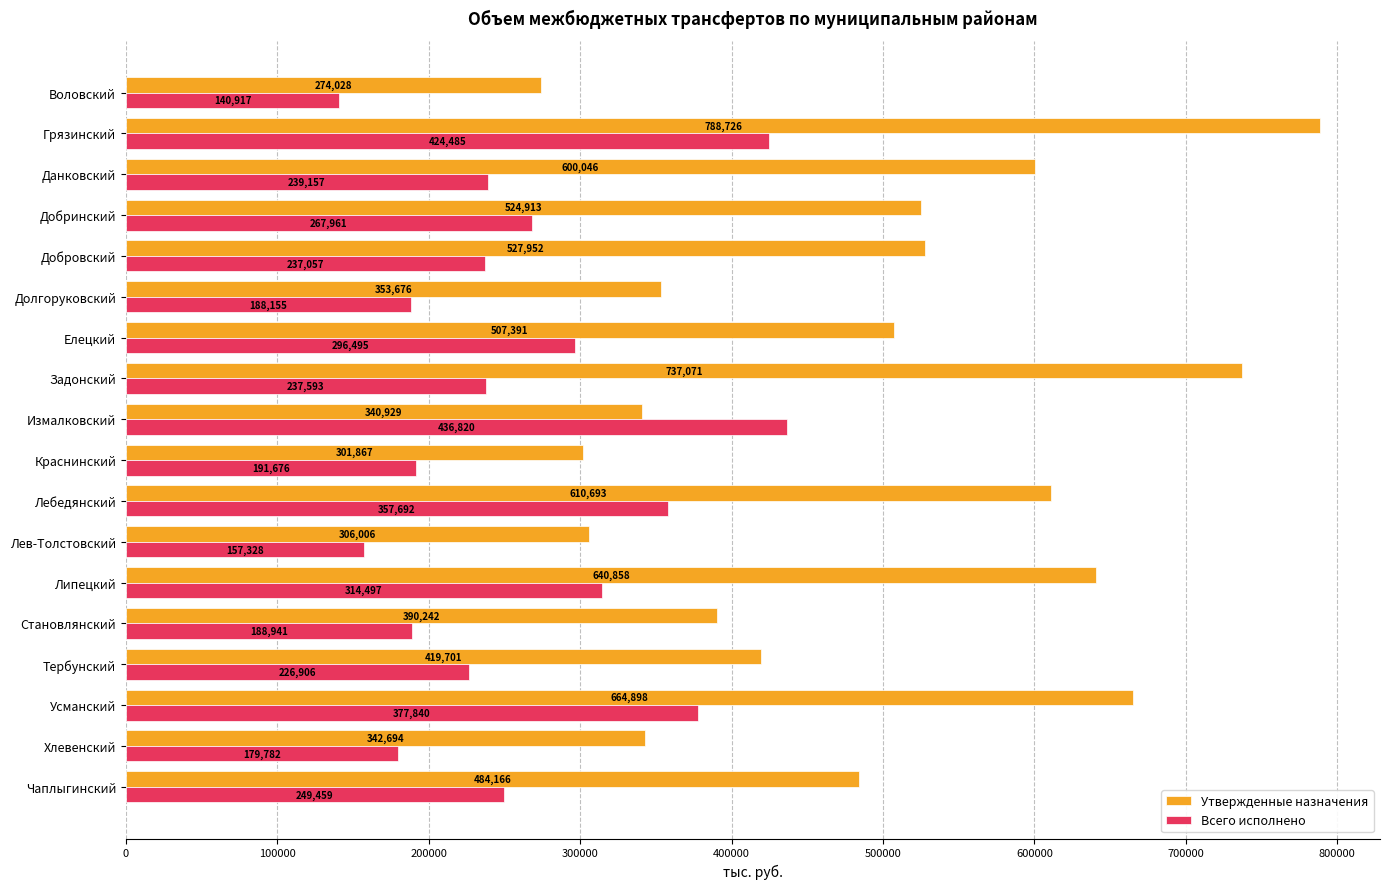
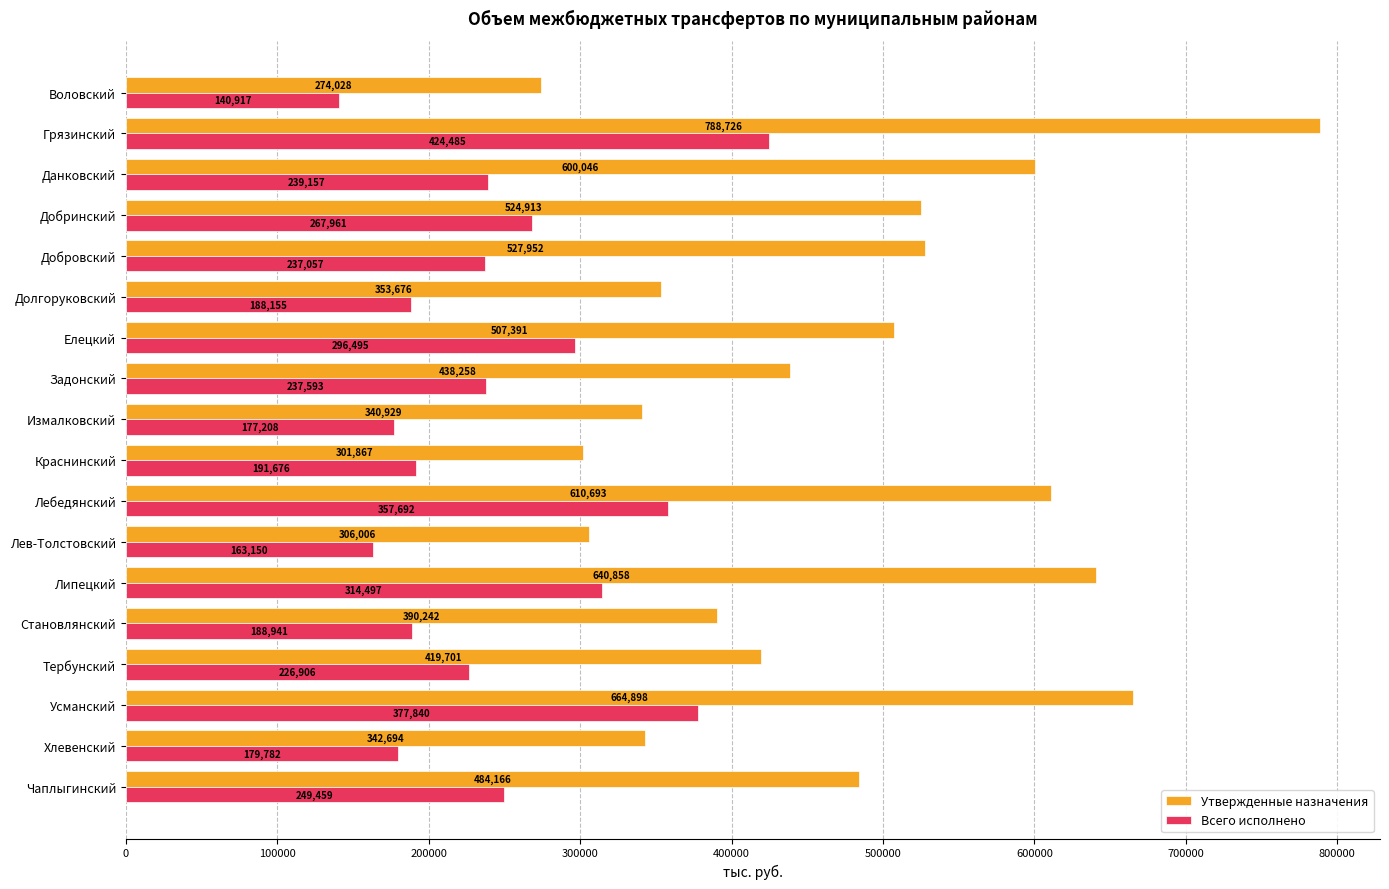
Утвержденные назначения, Задонский: 737,071 -> 438,258
Всего исполнено, Измалковский: 436,820 -> 177,208
Всего исполнено, Лев-Толстовский: 157,328 -> 163,150
